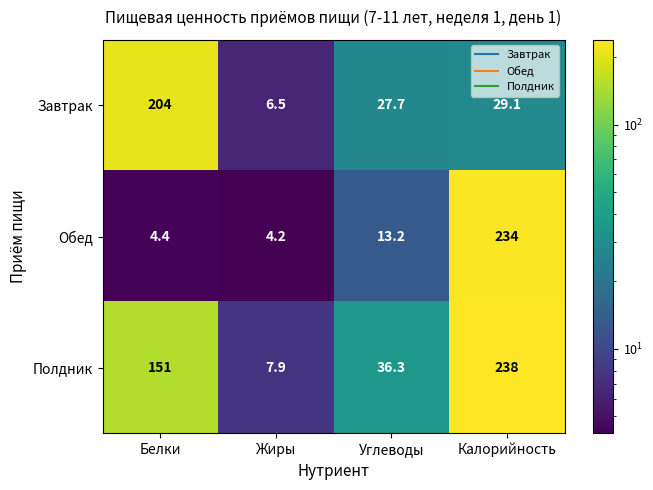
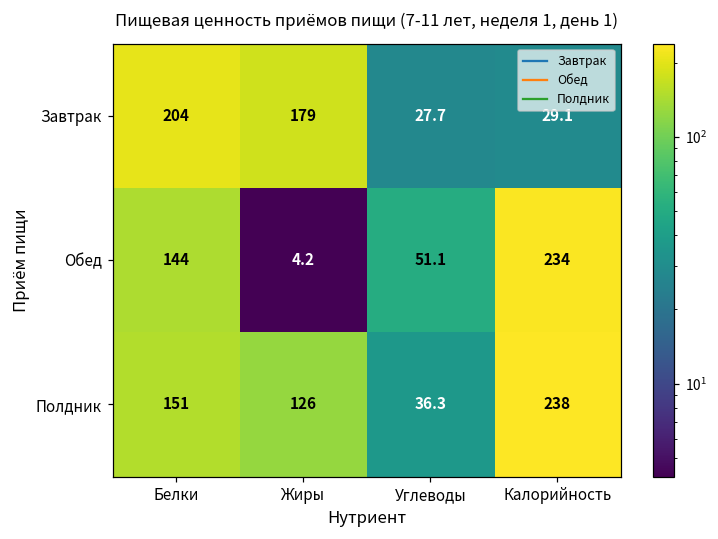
Завтрак, Жиры: 6.5 -> 179
Обед, Белки: 4.4 -> 144
Обед, Углеводы: 13.2 -> 51.1
Полдник, Жиры: 7.9 -> 126
